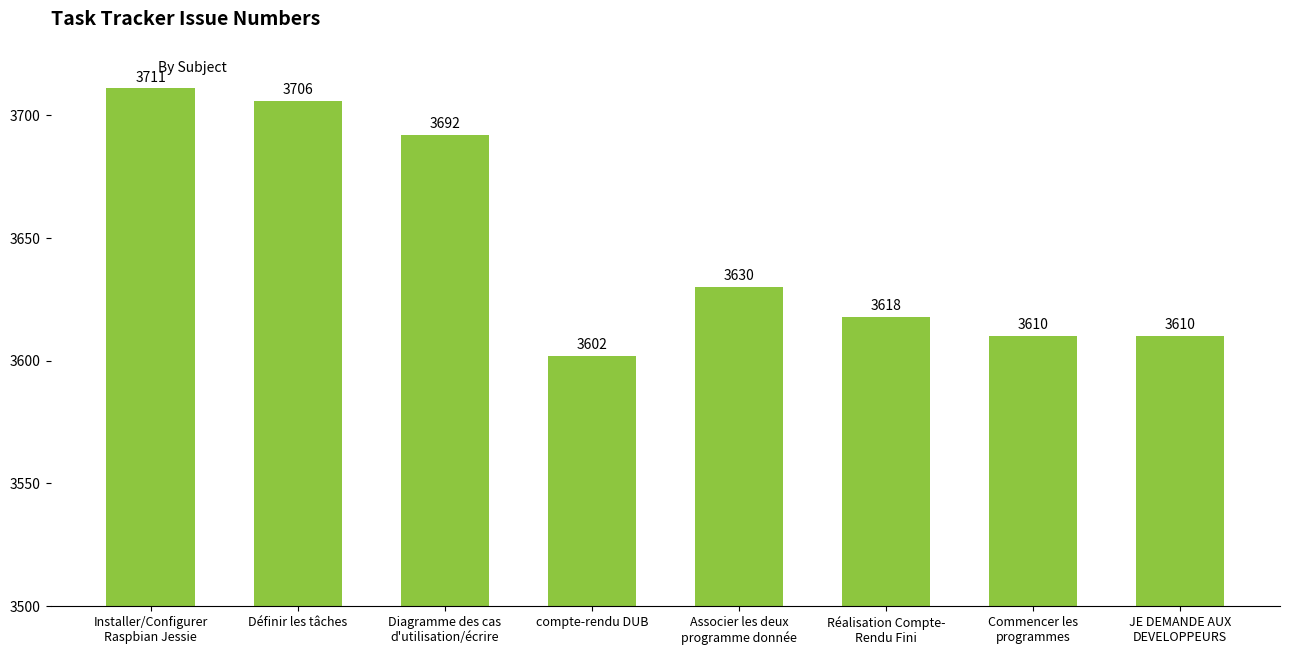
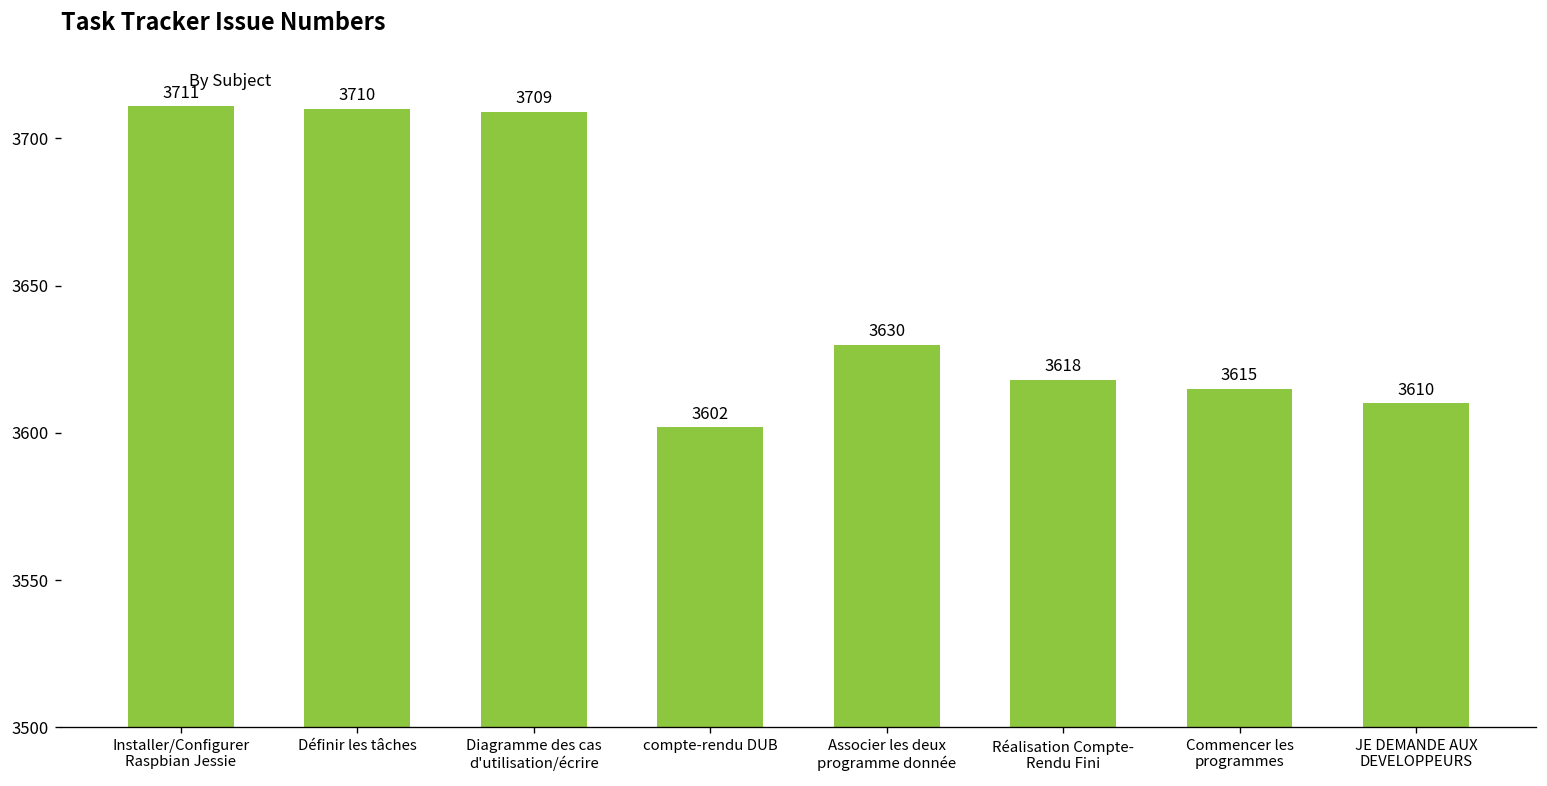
Définir les tâches: 3706 -> 3710
Diagramme des cas d'utilisation/écrire: 3692 -> 3709
Commencer les programmes: 3610 -> 3615
